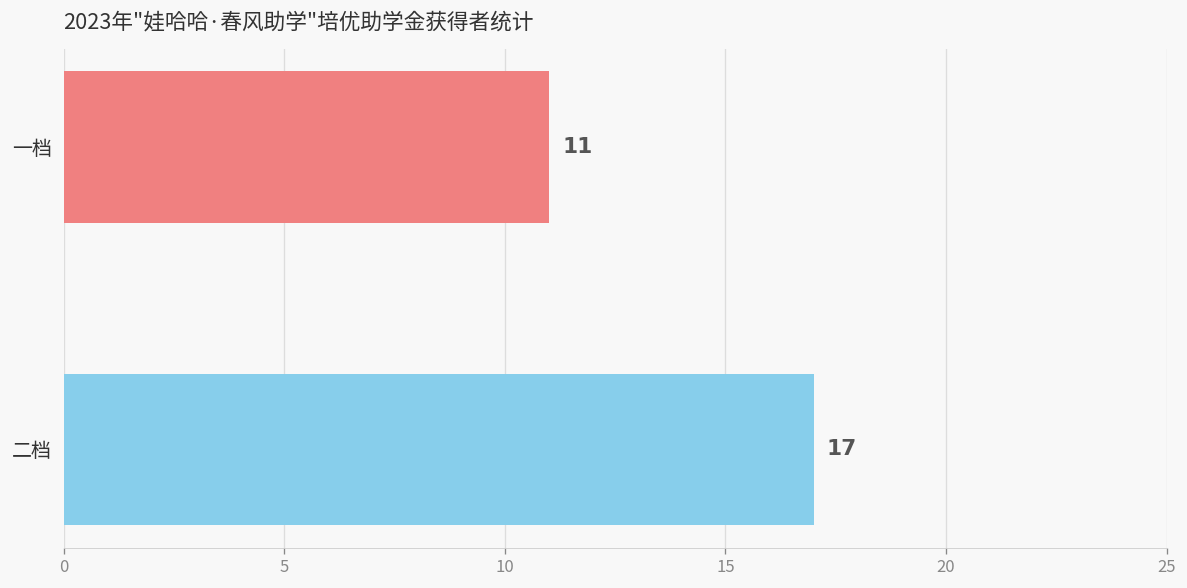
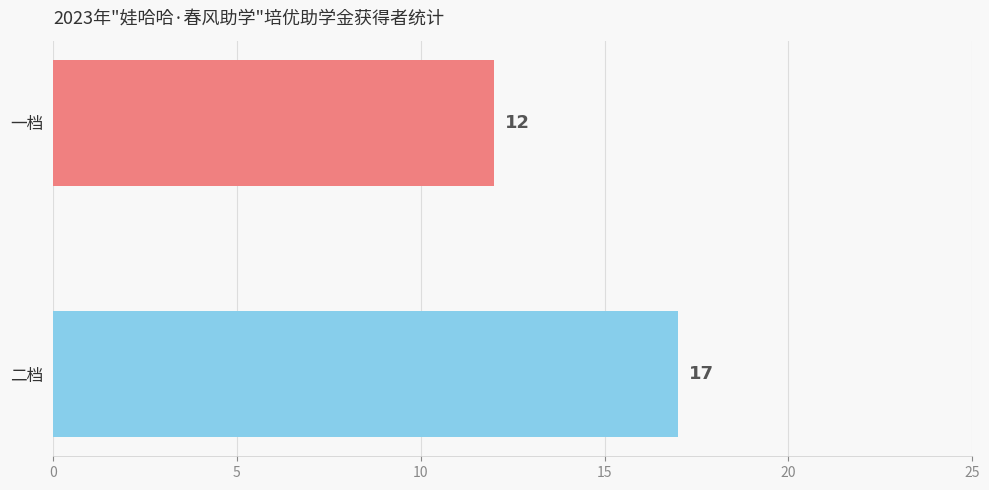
一档: 11 -> 12
